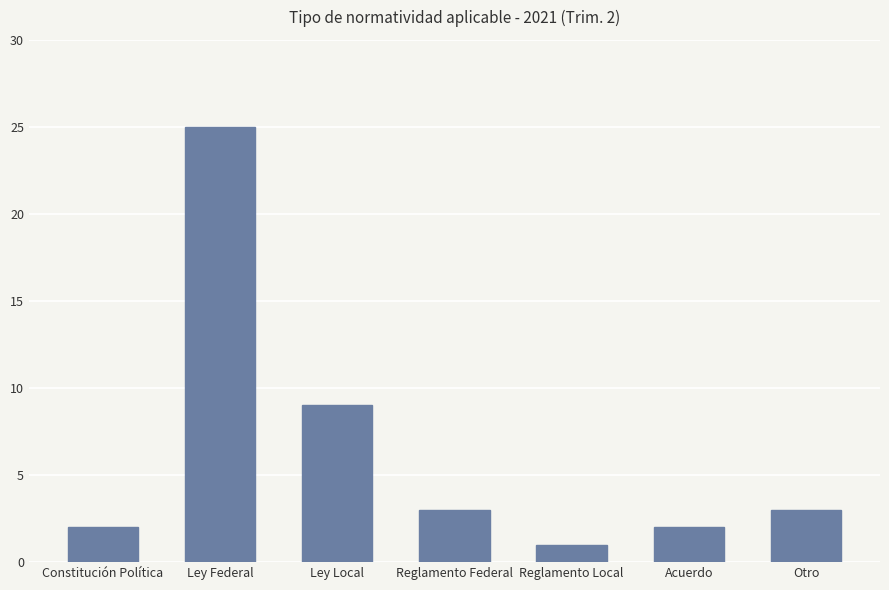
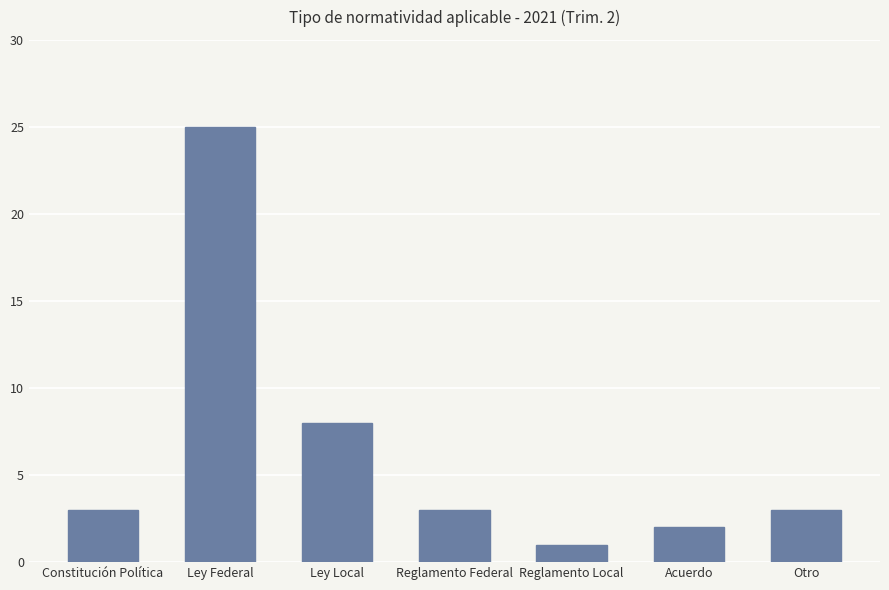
Constitución Política: 2 -> 3
Ley Local: 9 -> 8
